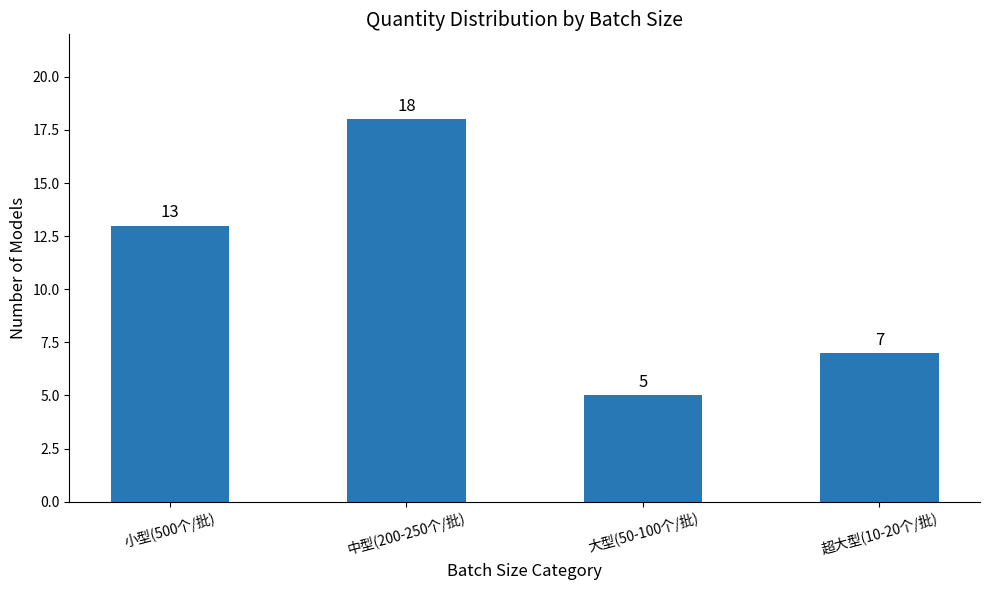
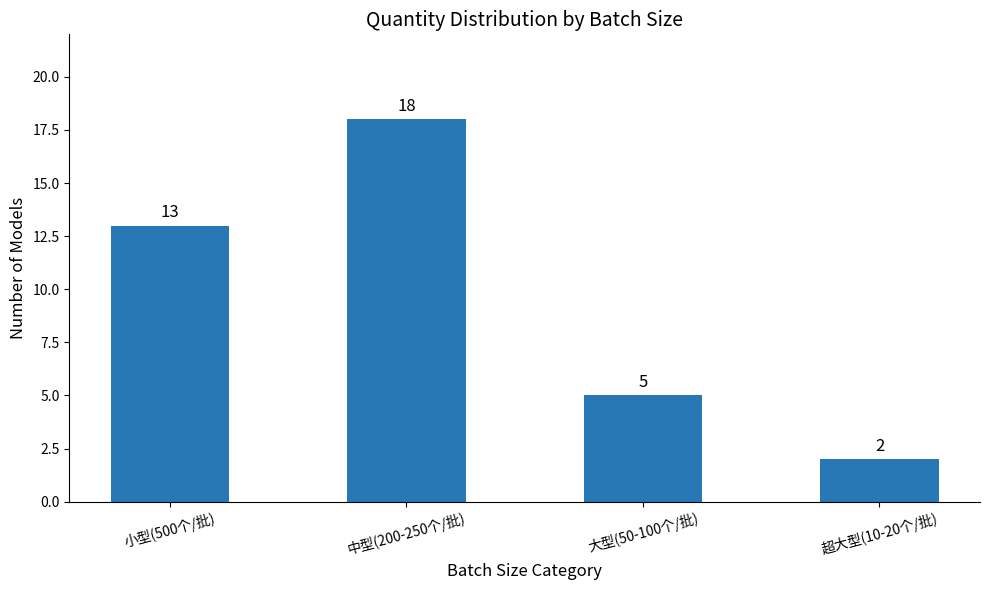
超大型(10-20个/批): 7 -> 2
